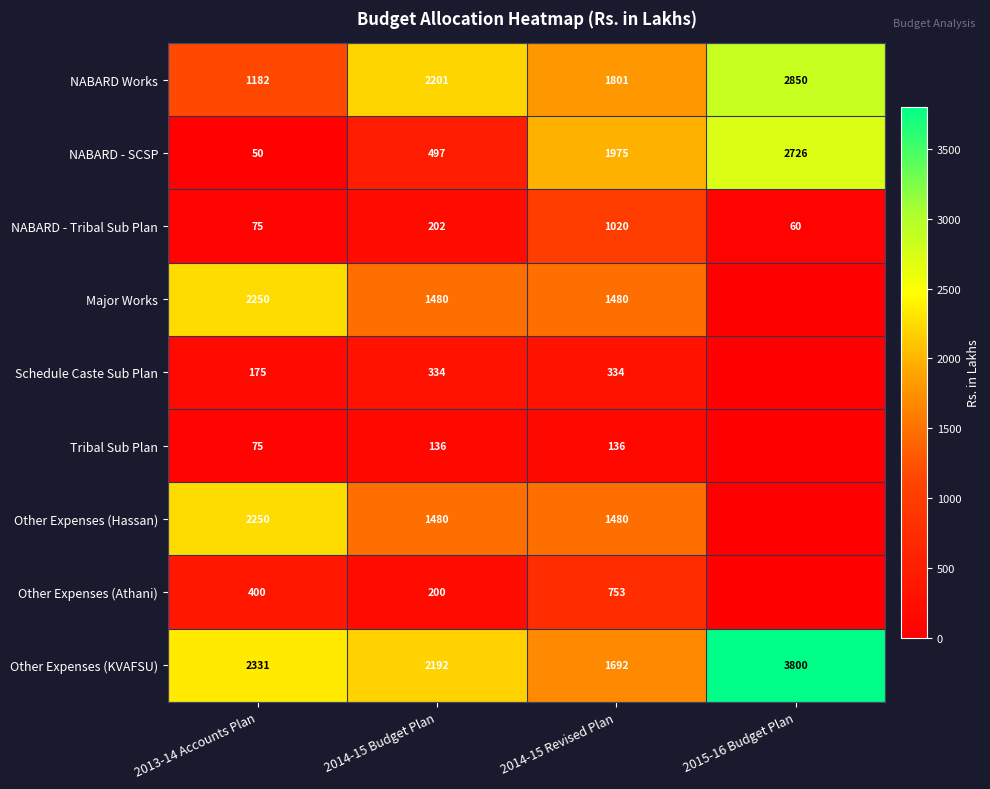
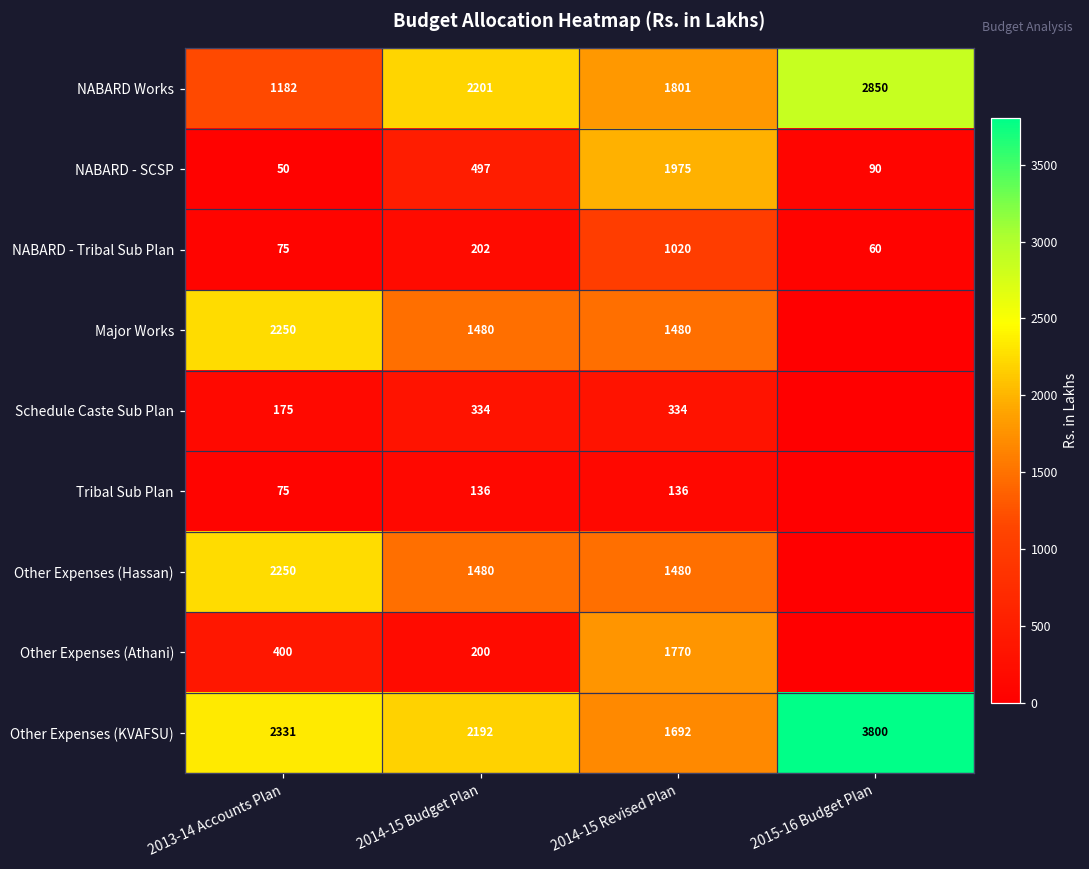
NABARD - SCSP, 2015-16 Budget Plan: 2726 -> 90
Other Expenses (Athani), 2014-15 Revised Plan: 753 -> 1770
